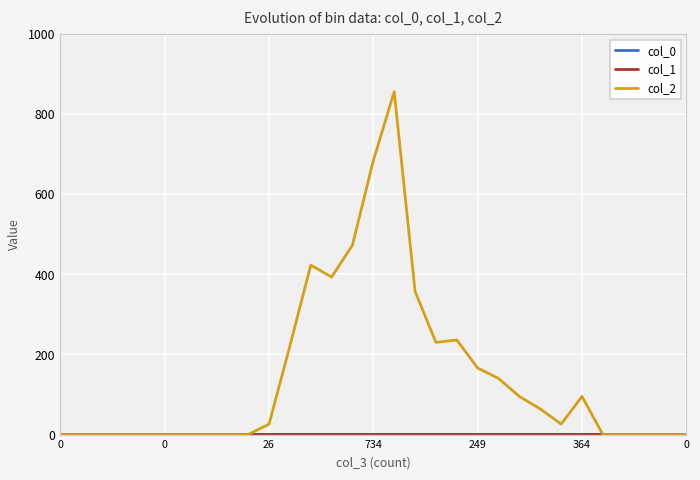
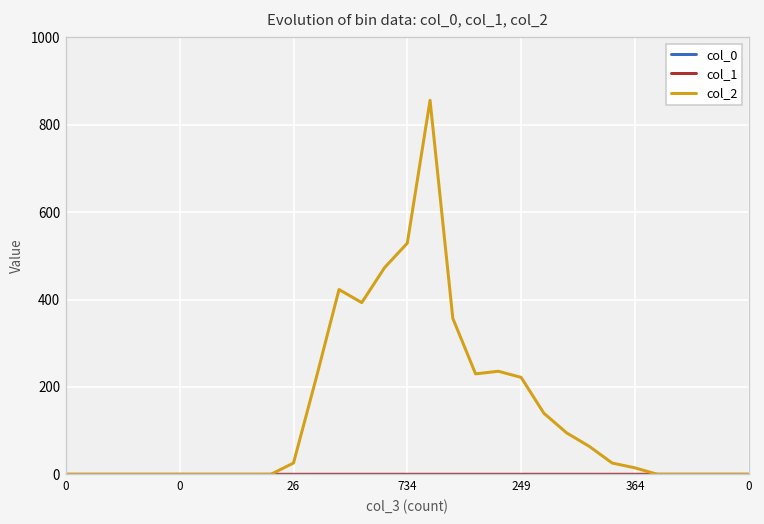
col_2, 734: 680 -> 530
col_2, 249: 170 -> 220
col_2, 364: 100 -> 20
